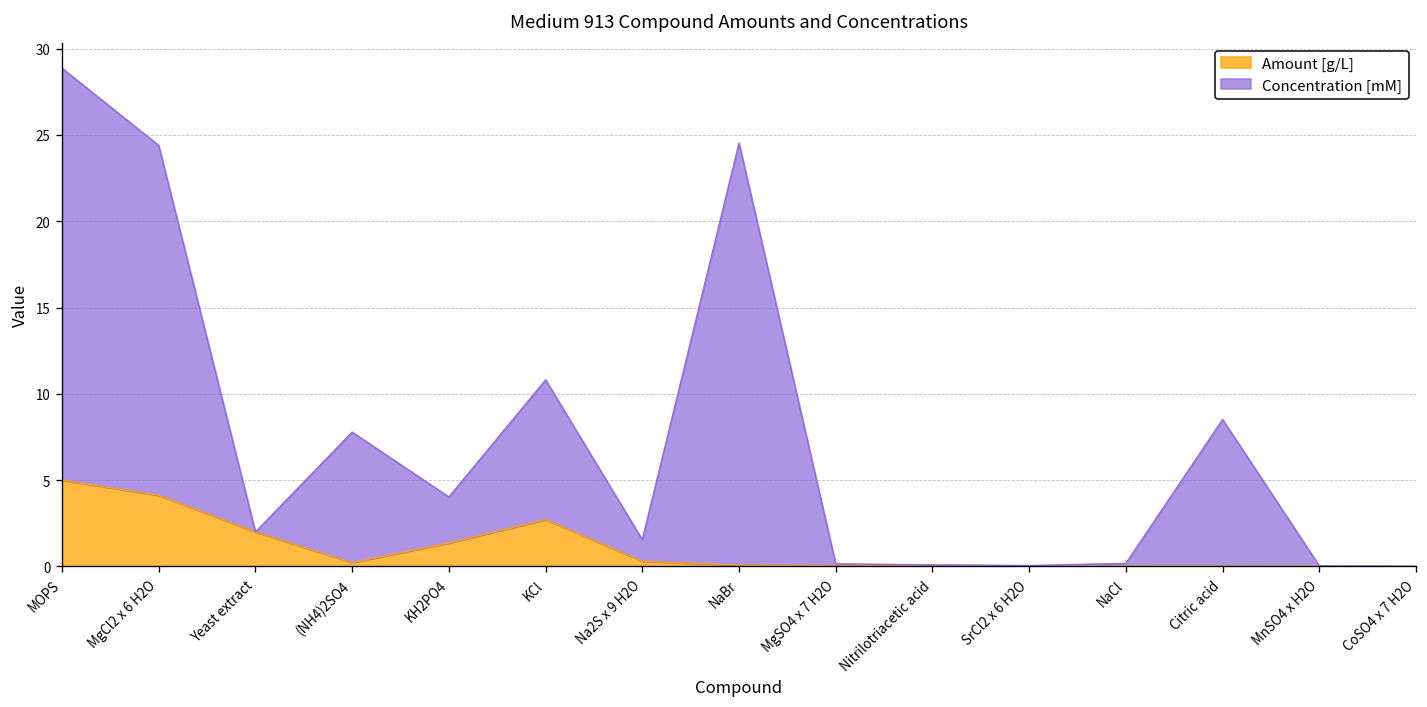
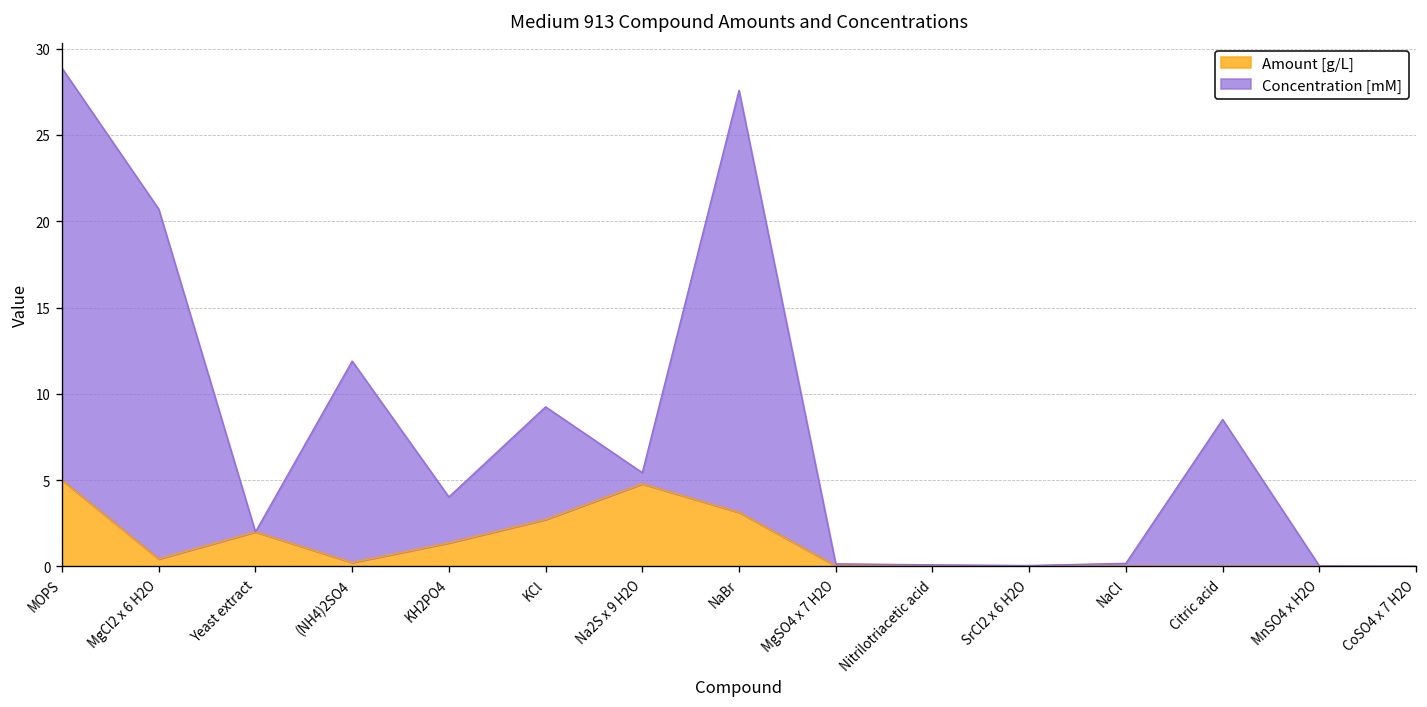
Amount [g/L], MgCl2 x 6 H2O: 4.1 -> 0.4
Concentration [mM], (NH4)2SO4: 7.6 -> 11.7
Concentration [mM], KCl: 8.1 -> 6.5
Amount [g/L], Na2S x 9 H2O: 0.3 -> 4.8
Concentration [mM], Na2S x 9 H2O: 1.2 -> 0.7
Amount [g/L], NaBr: 0.1 -> 3.1
